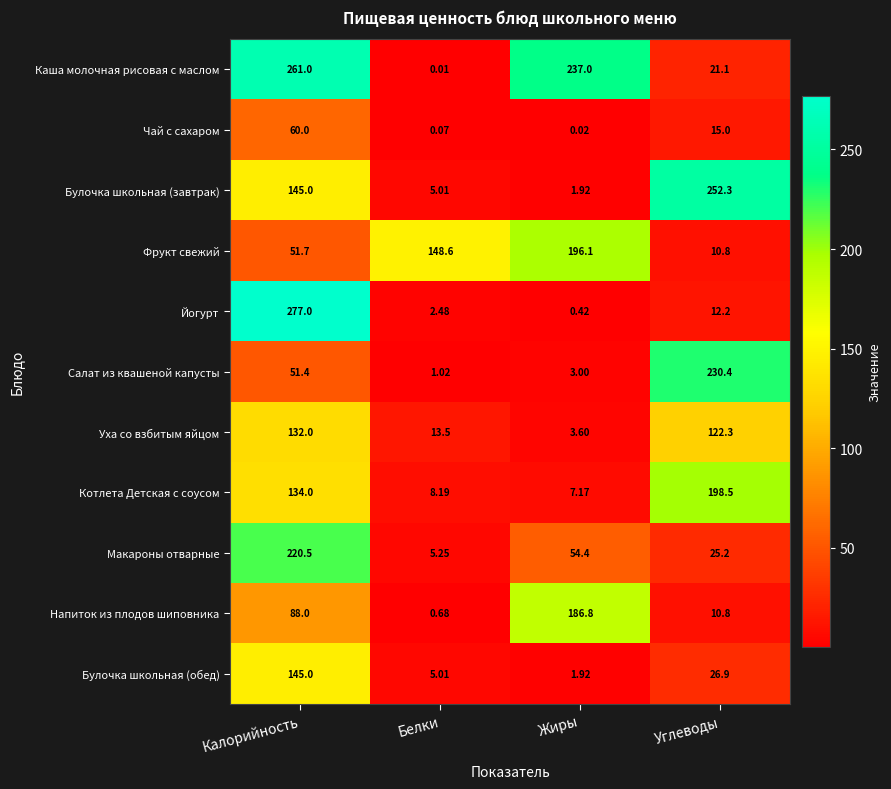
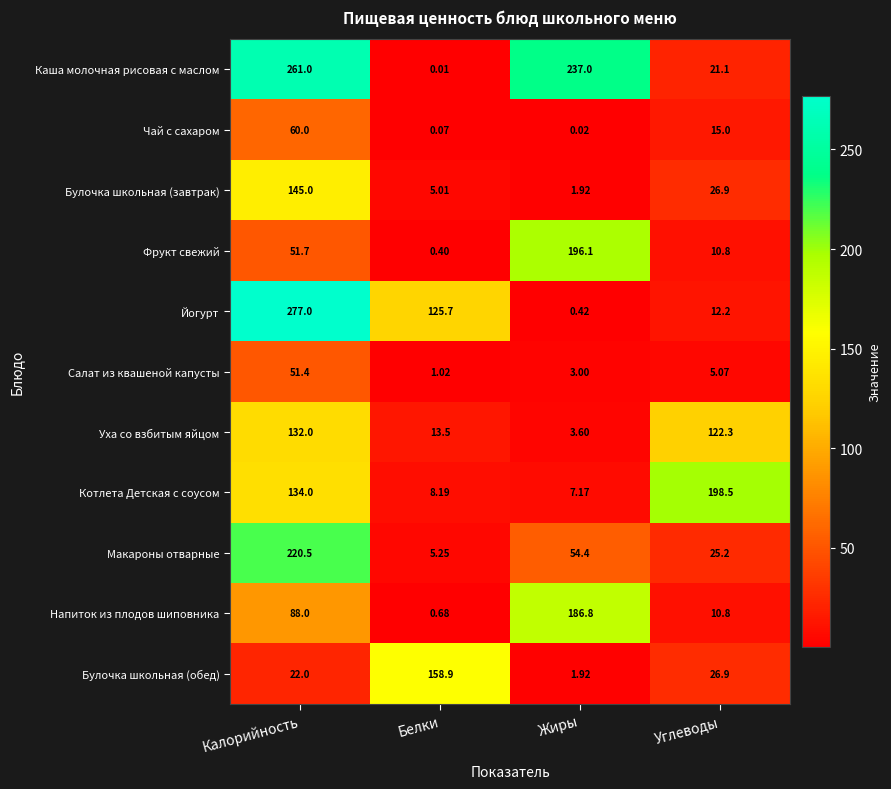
Булочка школьная (завтрак), Углеводы: 252.3 -> 26.9
Фрукт свежий, Белки: 148.6 -> 0.40
Йогурт, Белки: 2.48 -> 125.7
Салат из квашеной капусты, Углеводы: 230.4 -> 5.07
Булочка школьная (обед), Калорийность: 145.0 -> 22.0
Булочка школьная (обед), Белки: 5.01 -> 158.9
